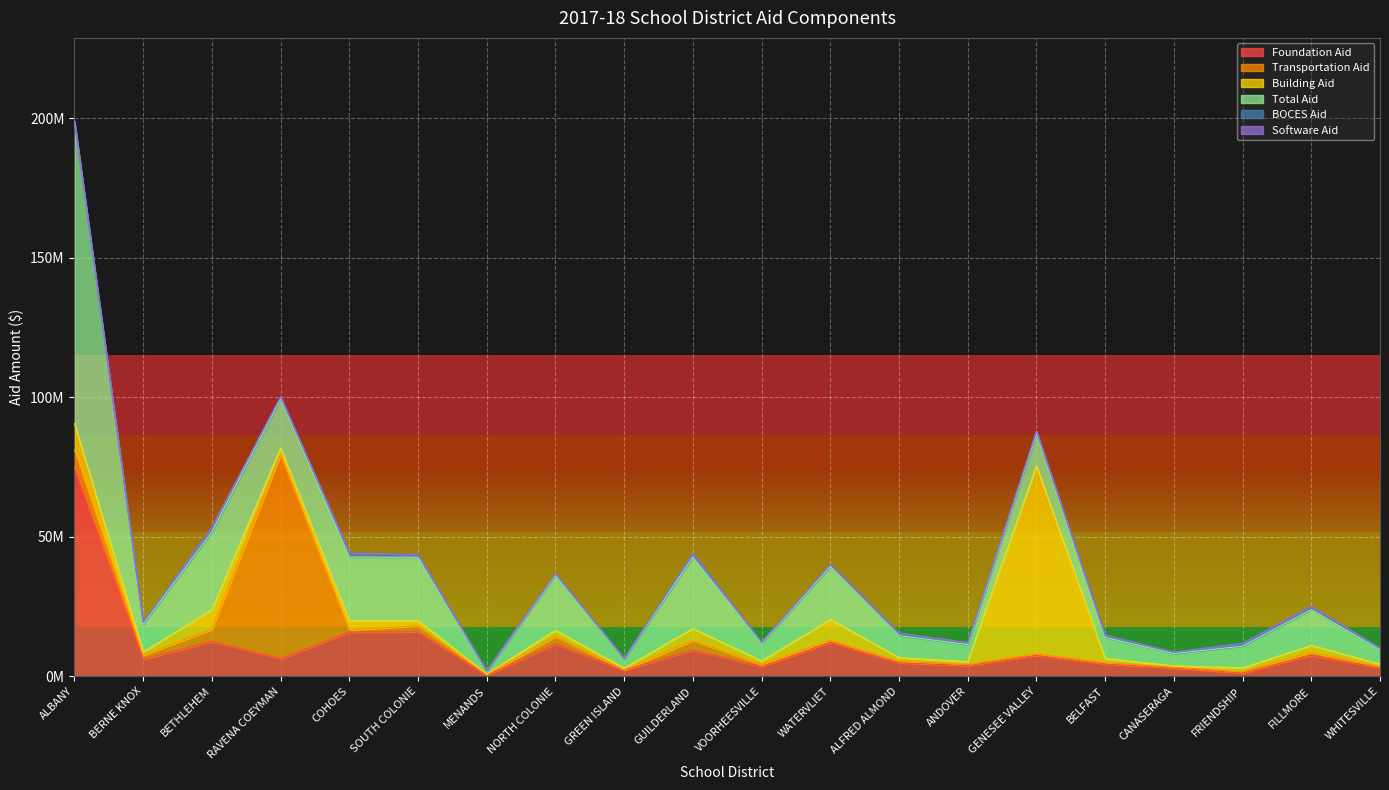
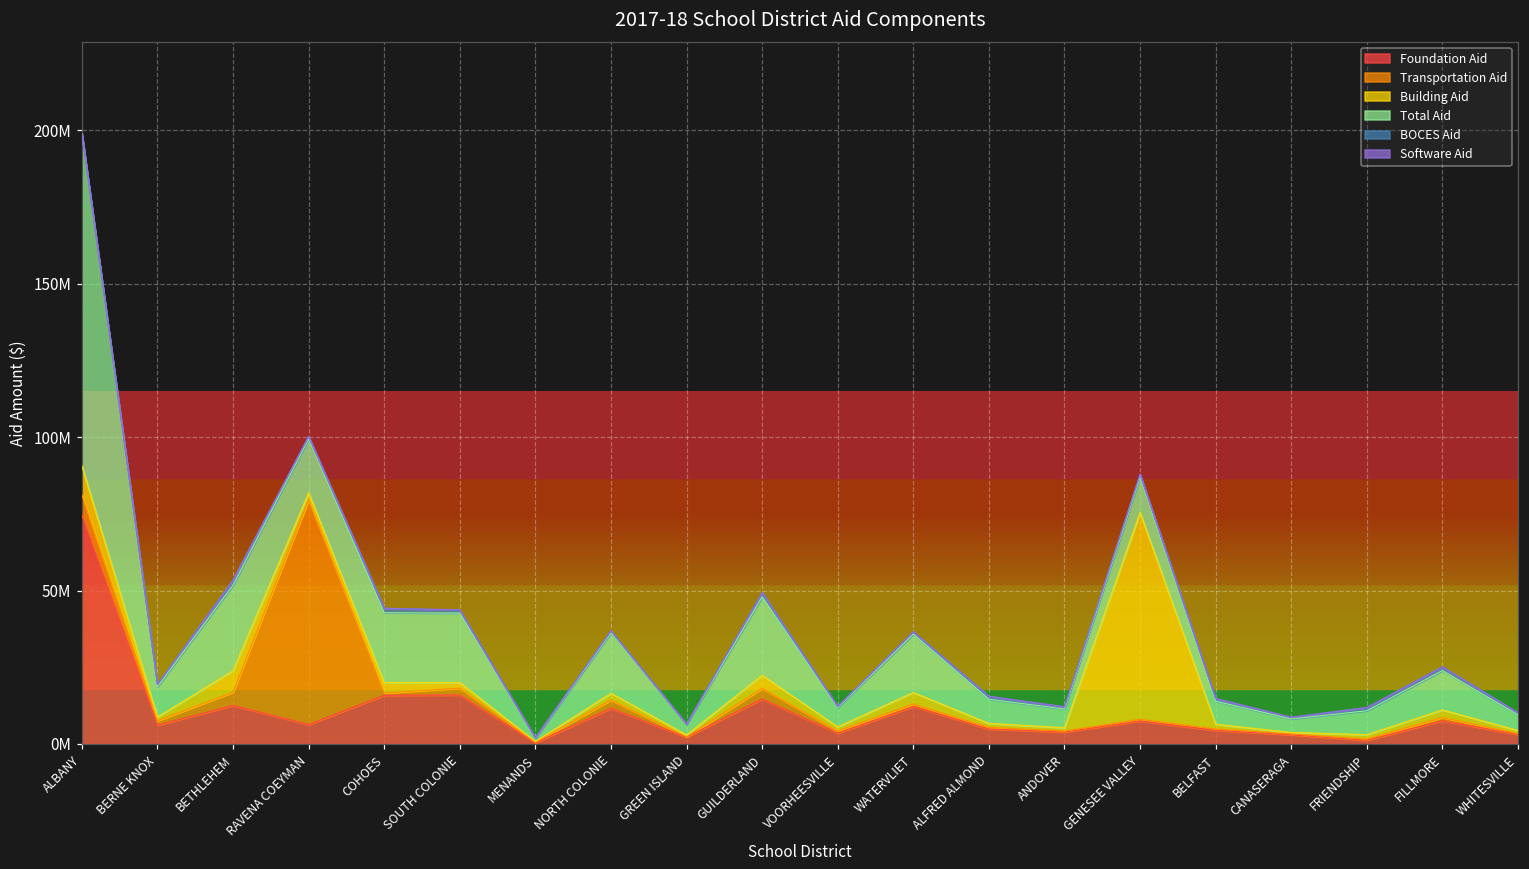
Foundation Aid, GUILDERLAND: 9000000 -> 15000000
Building Aid, WATERVLIET: 7000000 -> 4000000
